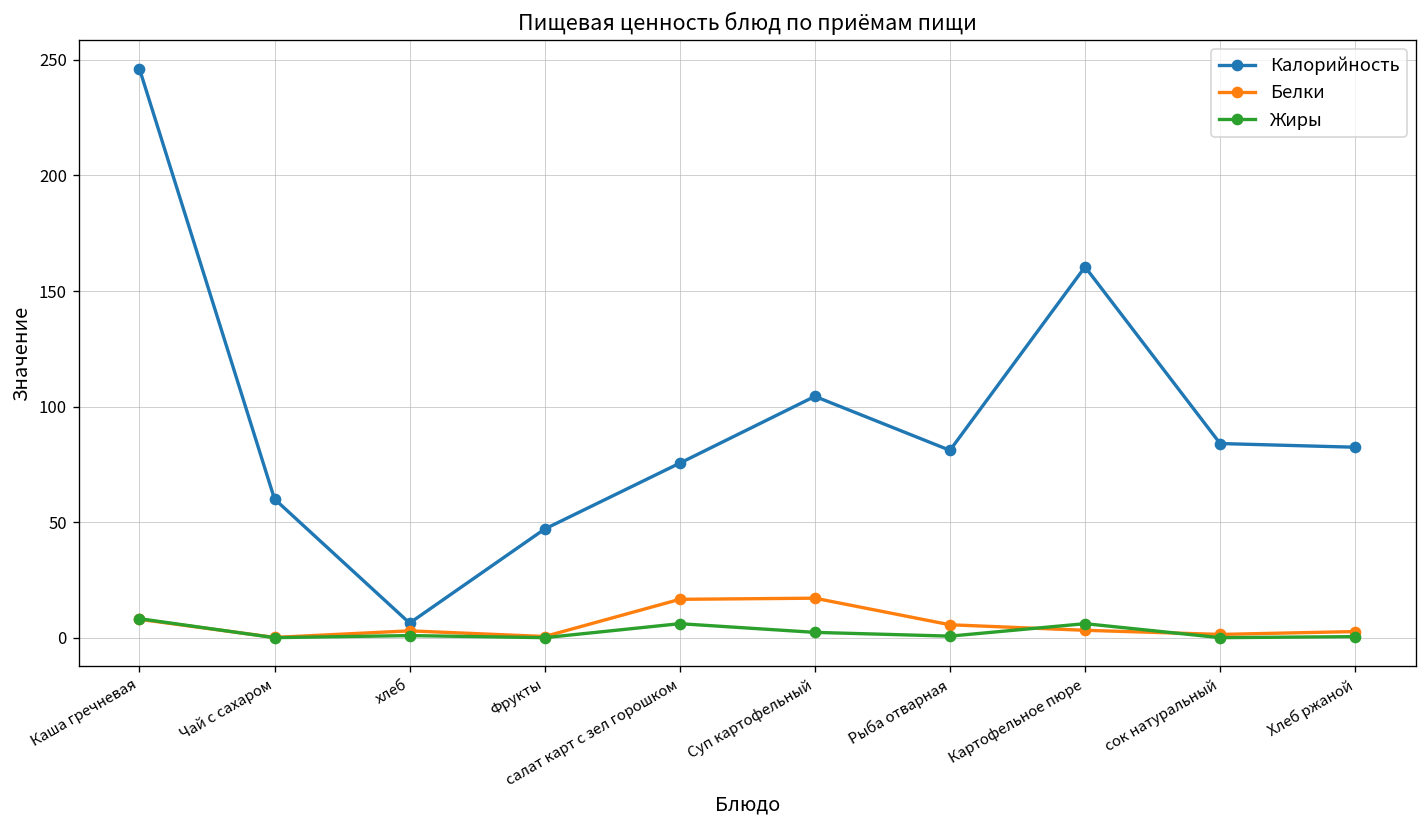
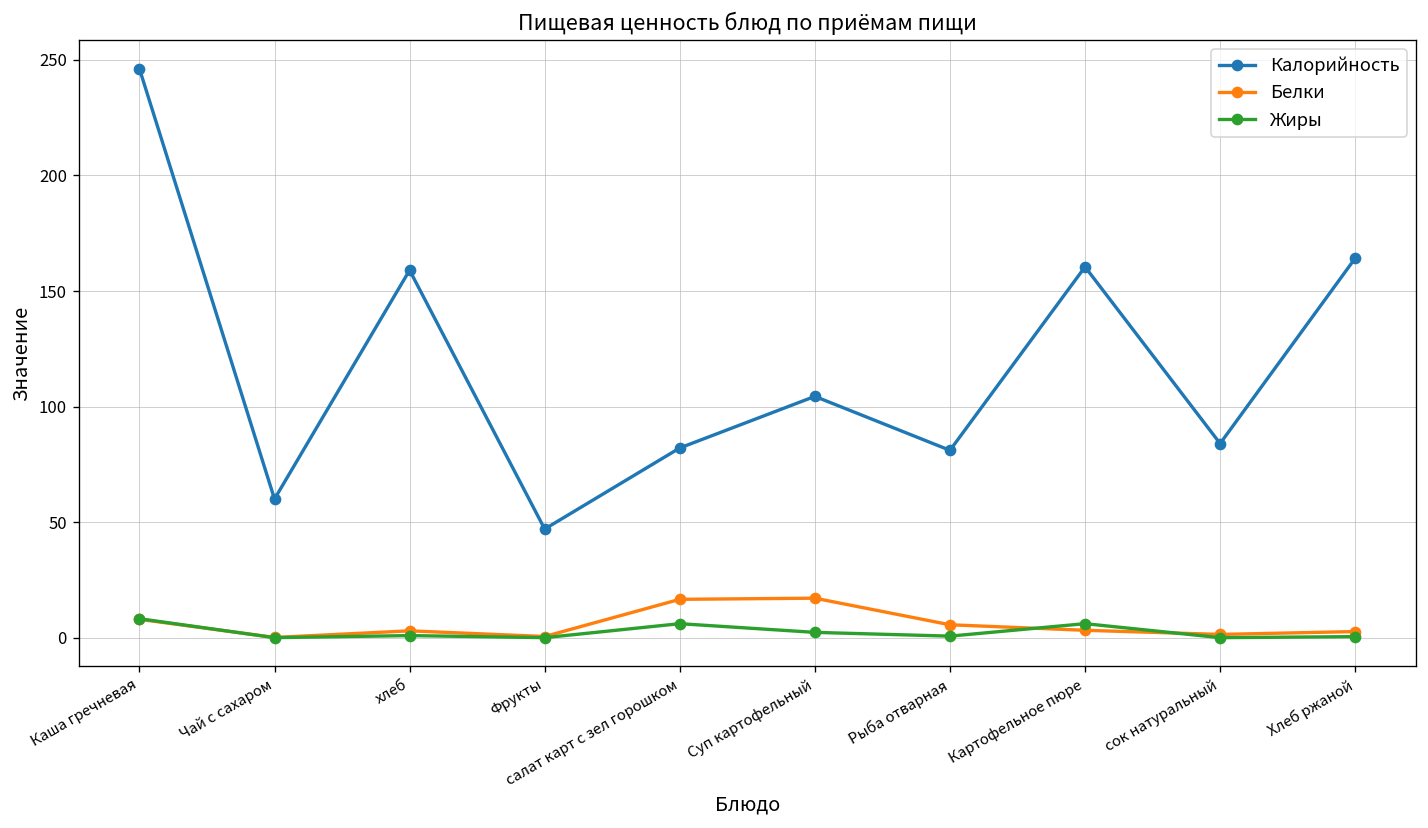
Калорийность, хлеб: 6 -> 159
Калорийность, салат карт с зел горошком: 76 -> 82
Калорийность, Хлеб ржаной: 82 -> 164
